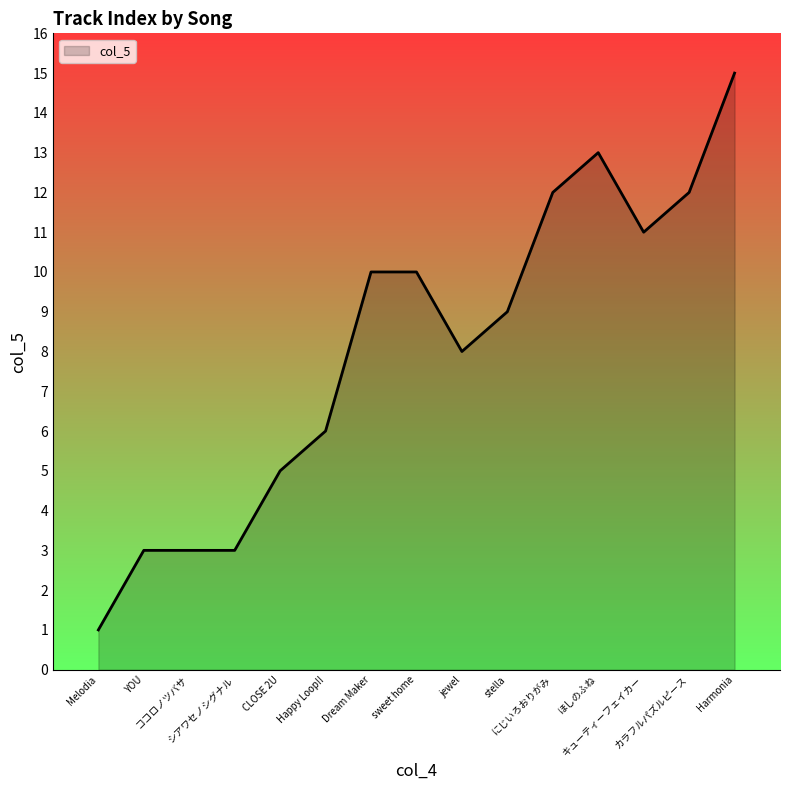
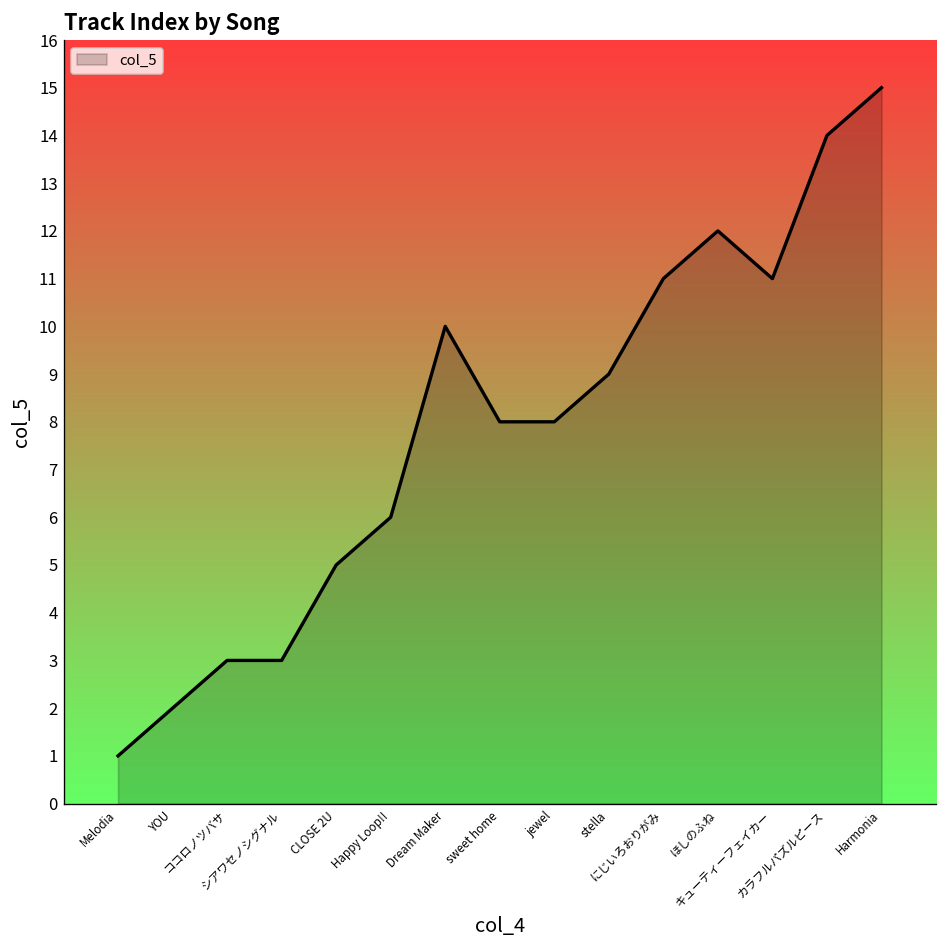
YOU: 3 -> 2
sweet home: 10 -> 8
にじいろおりがみ: 12 -> 11
ほしのふね: 13 -> 12
カラフルパズルピース: 12 -> 14
